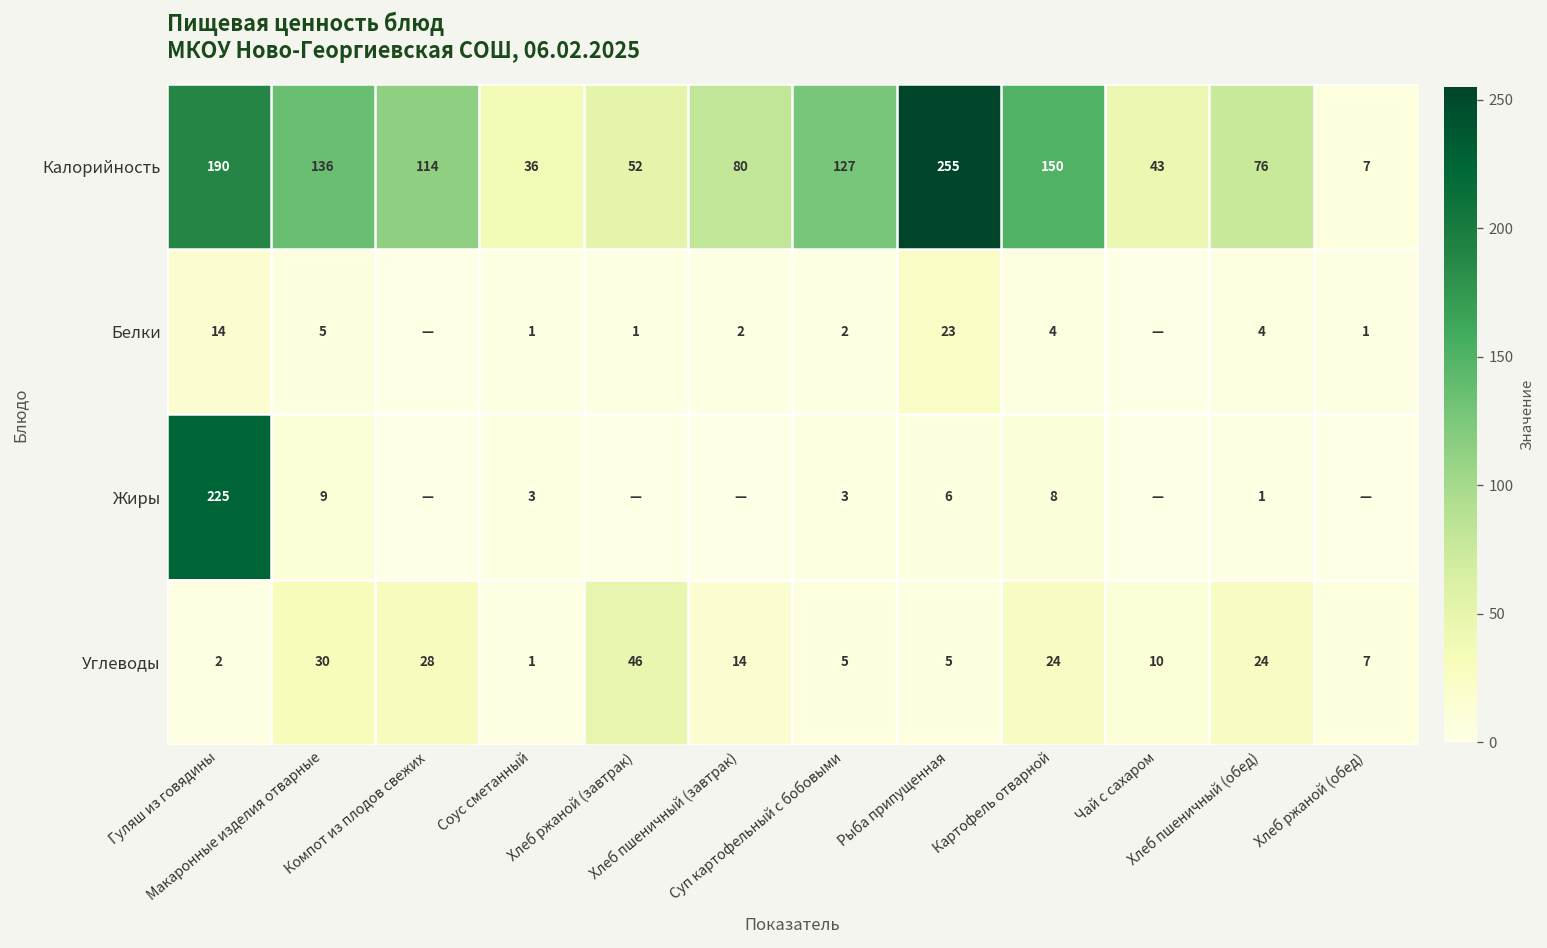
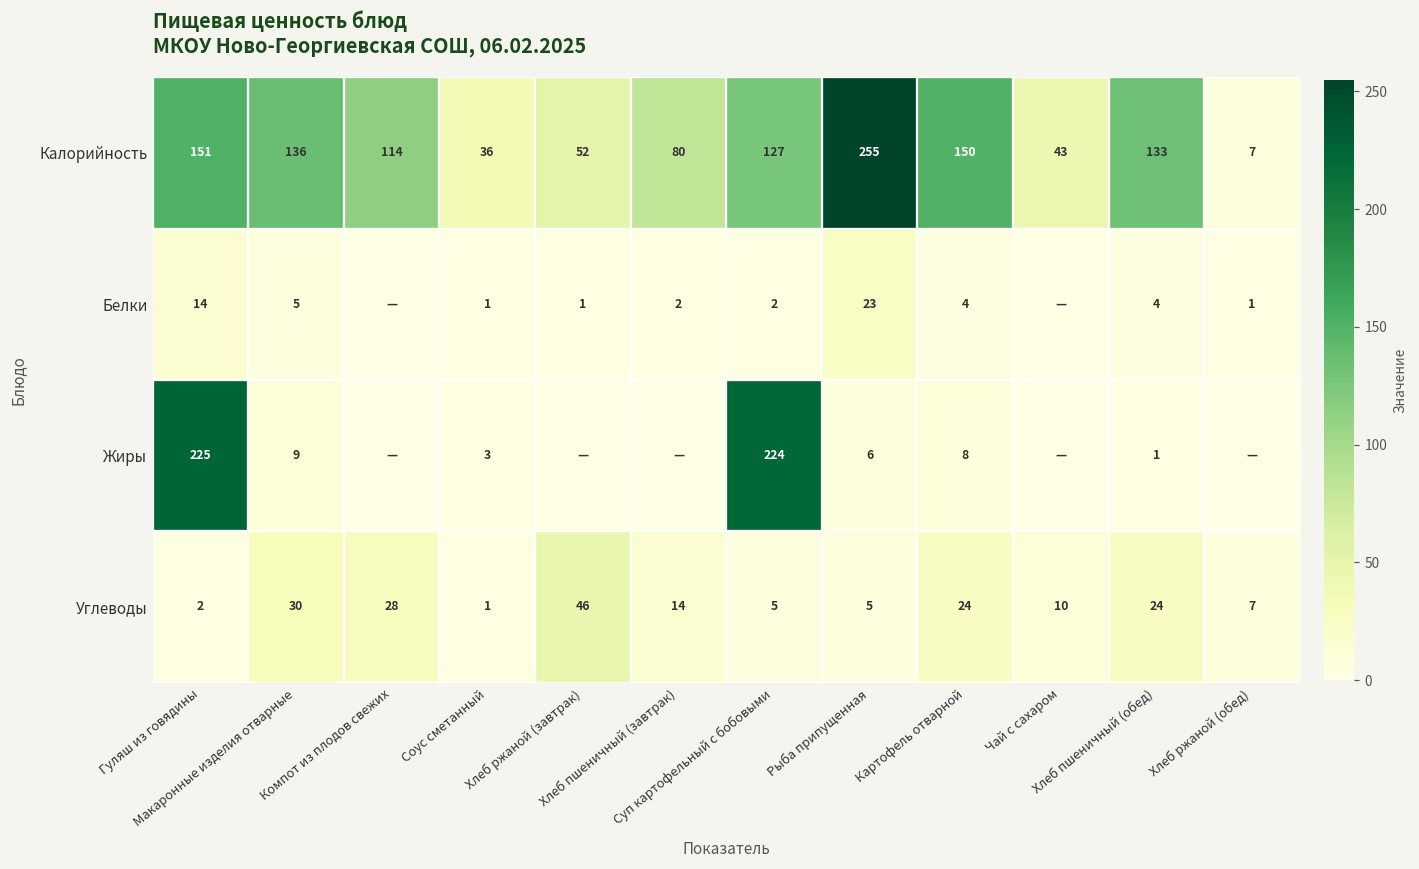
Калорийность, Гуляш из говядины: 190 -> 151
Калорийность, Хлеб пшеничный (обед): 76 -> 133
Жиры, Суп картофельный с бобовыми: 3 -> 224
